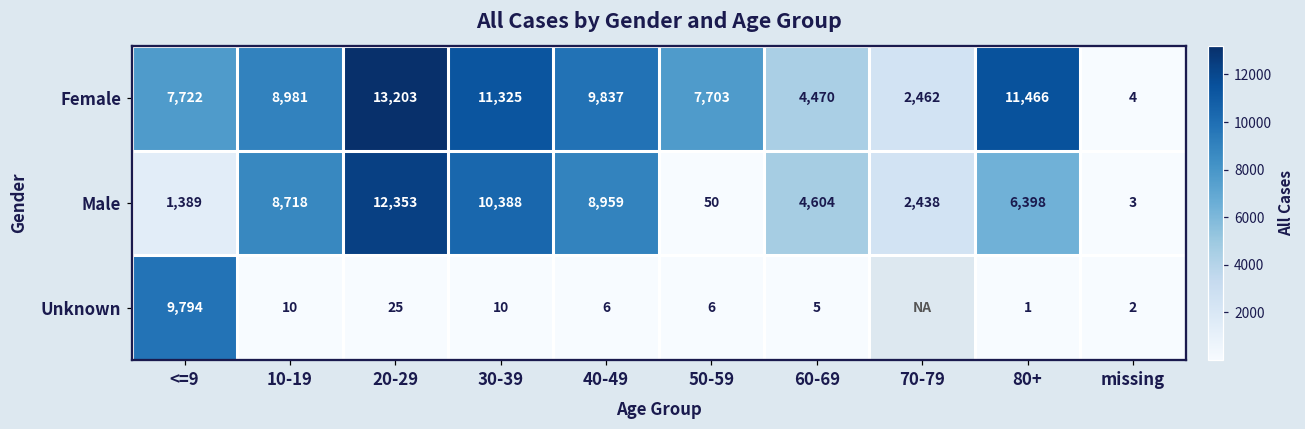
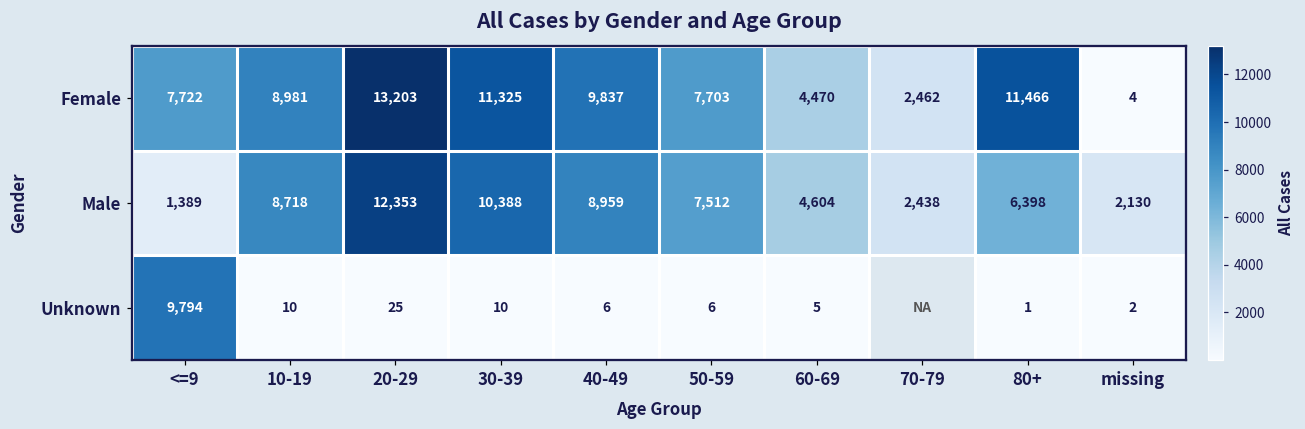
Male, 50-59: 50 -> 7,512
Male, missing: 3 -> 2,130
